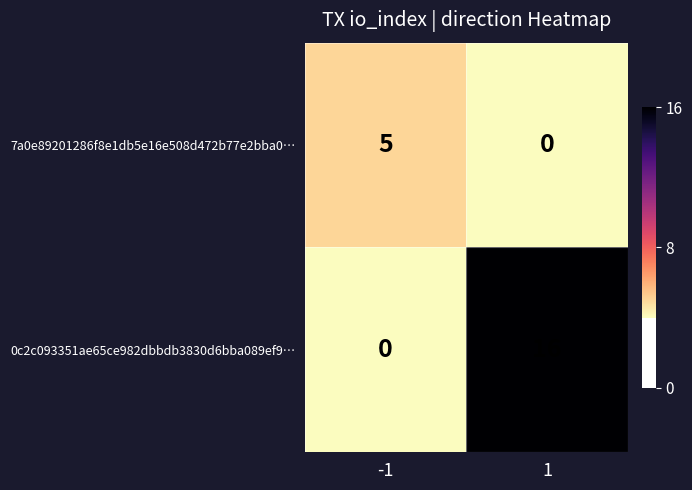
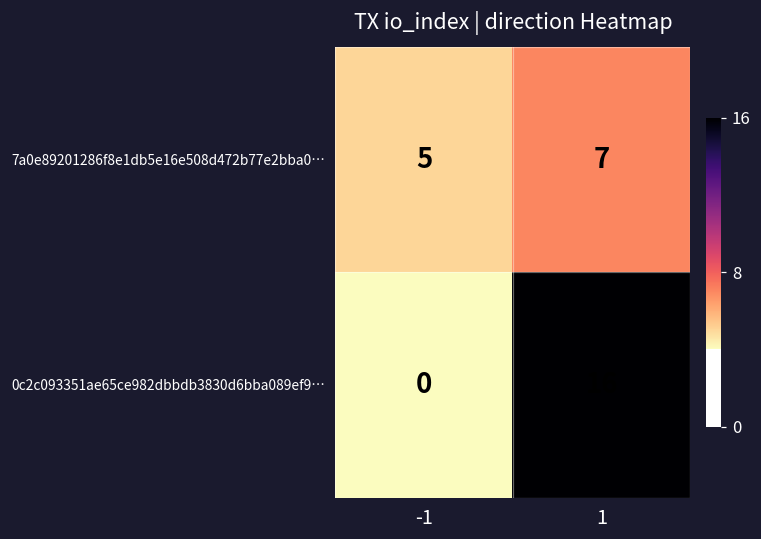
7a0e89201286f8e1db5e16e508d472b77e2bba0…, 1: 0 -> 7
